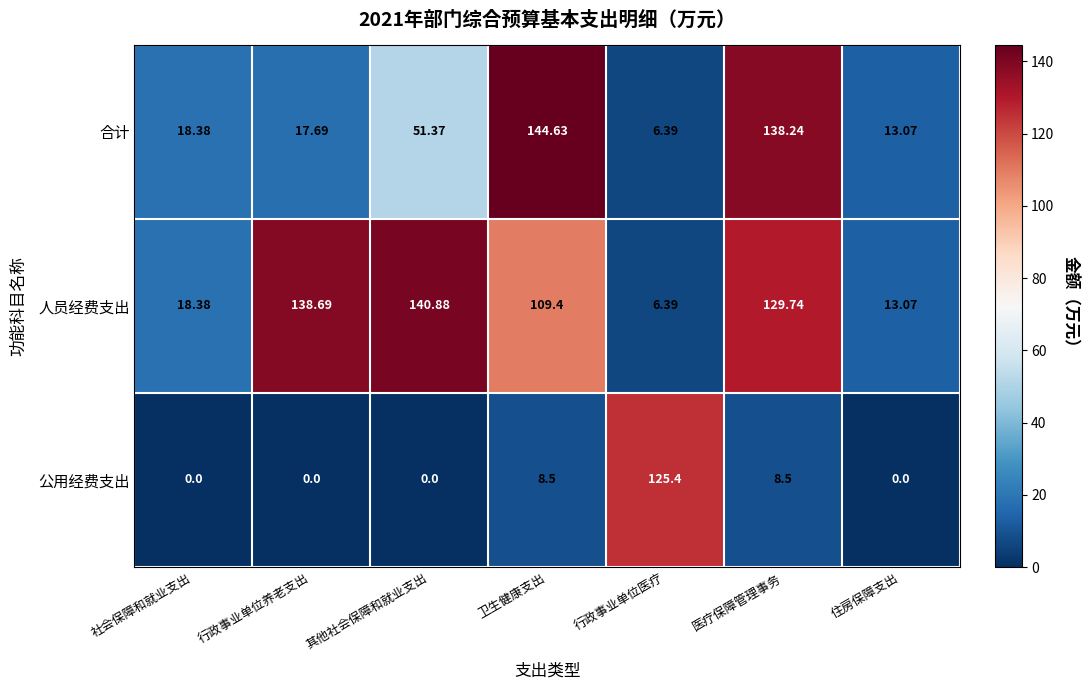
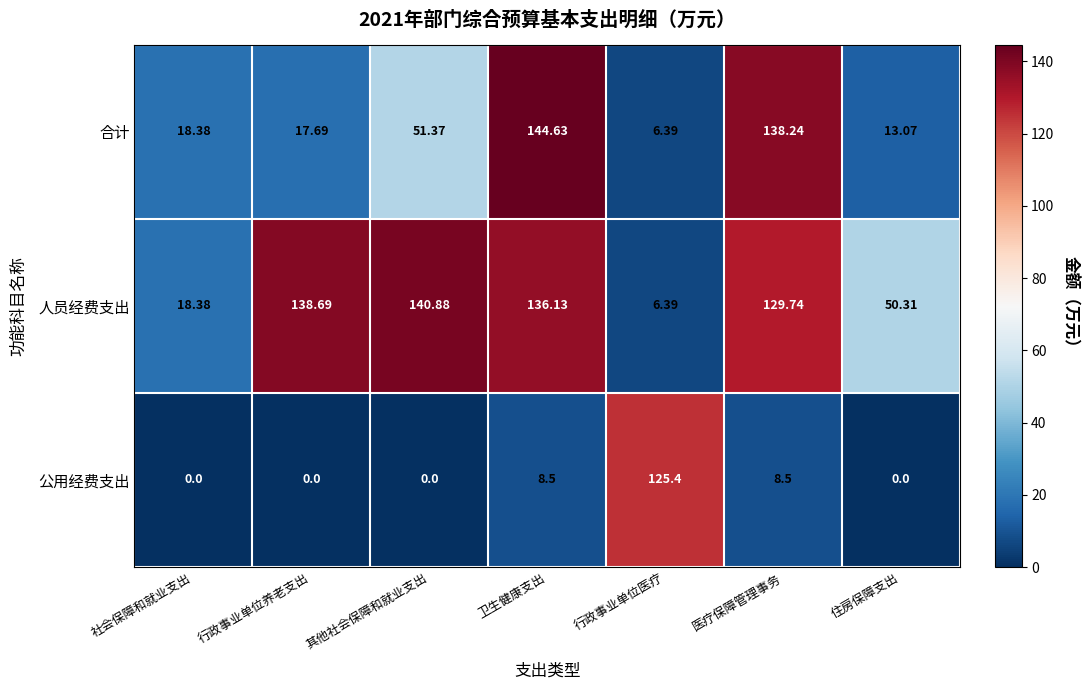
人员经费支出, 卫生健康支出: 109.4 -> 136.13
人员经费支出, 住房保障支出: 13.07 -> 50.31
